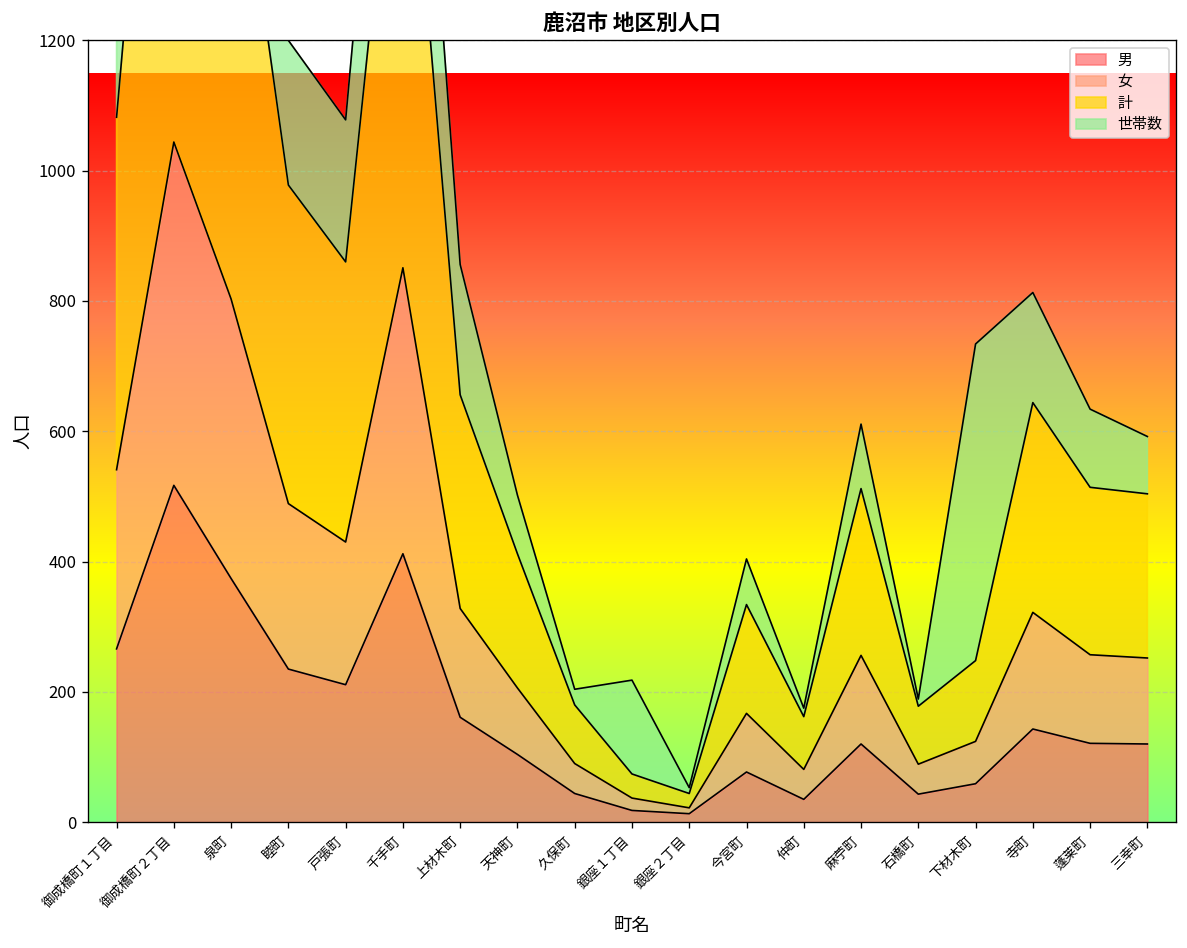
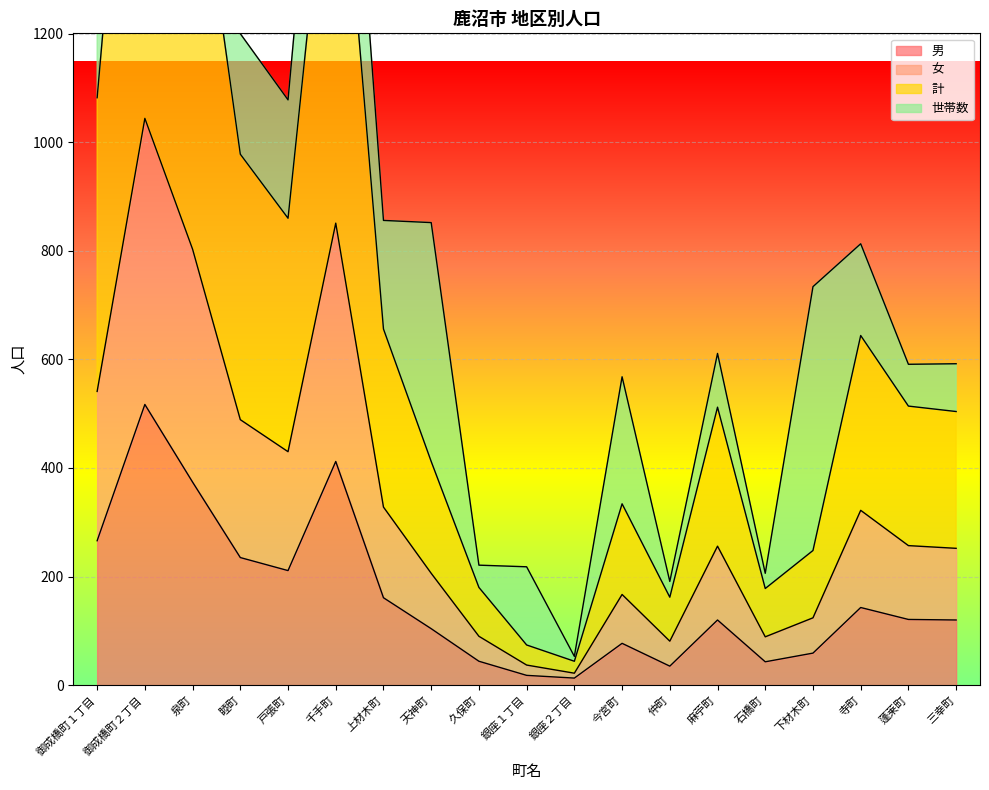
世帯数, 天神町: 90 -> 440
世帯数, 久保町: 20 -> 40
世帯数, 今宮町: 70 -> 230
世帯数, 仲町: 10 -> 30
世帯数, 石橋町: 10 -> 30
世帯数, 蓬莱町: 120 -> 80
